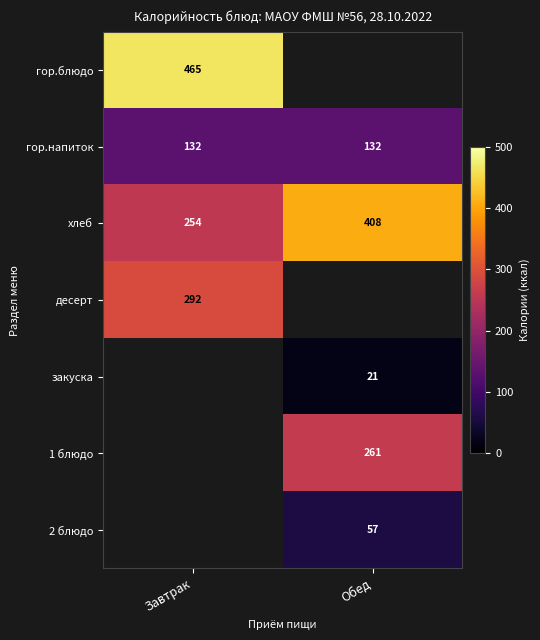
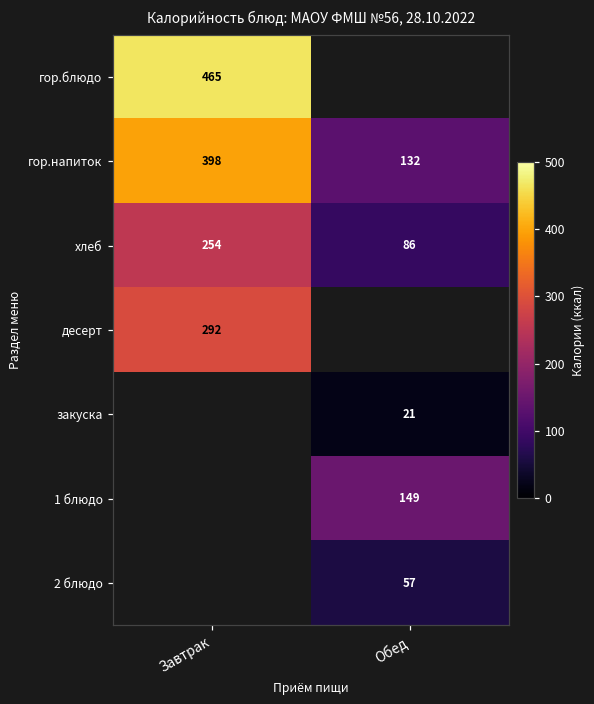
гор.напиток, Завтрак: 132 -> 398
хлеб, Обед: 408 -> 86
1 блюдо, Обед: 261 -> 149
